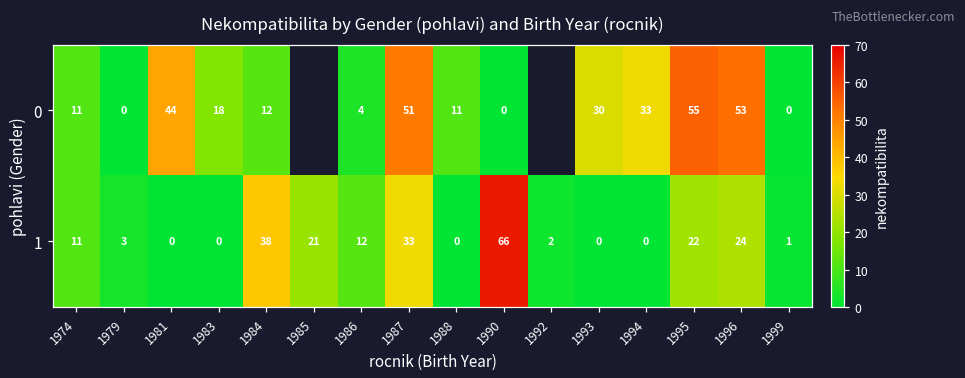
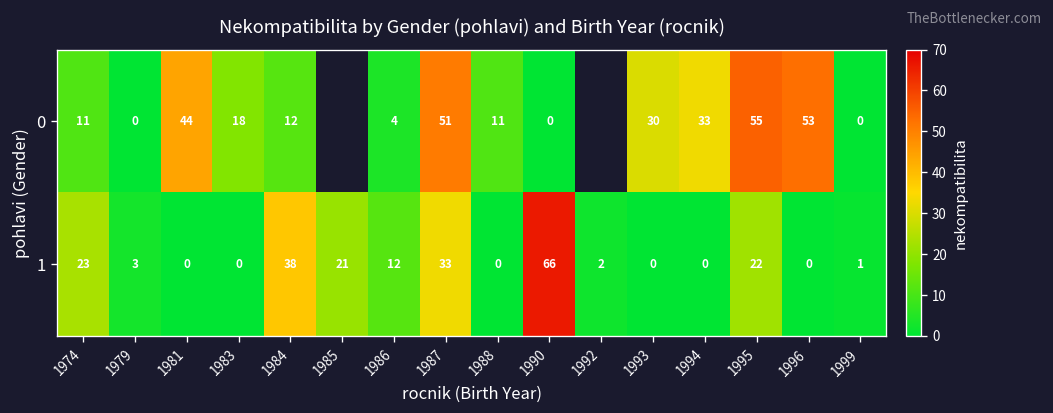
1, 1974: 11 -> 23
1, 1996: 24 -> 0
